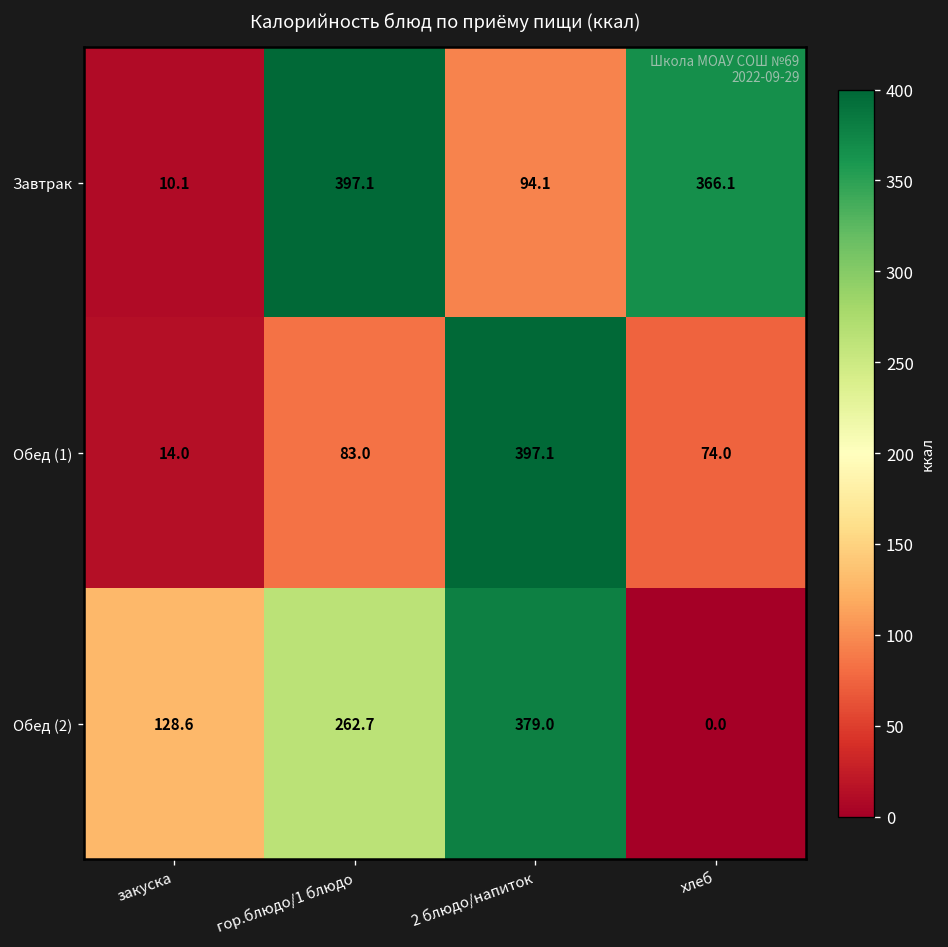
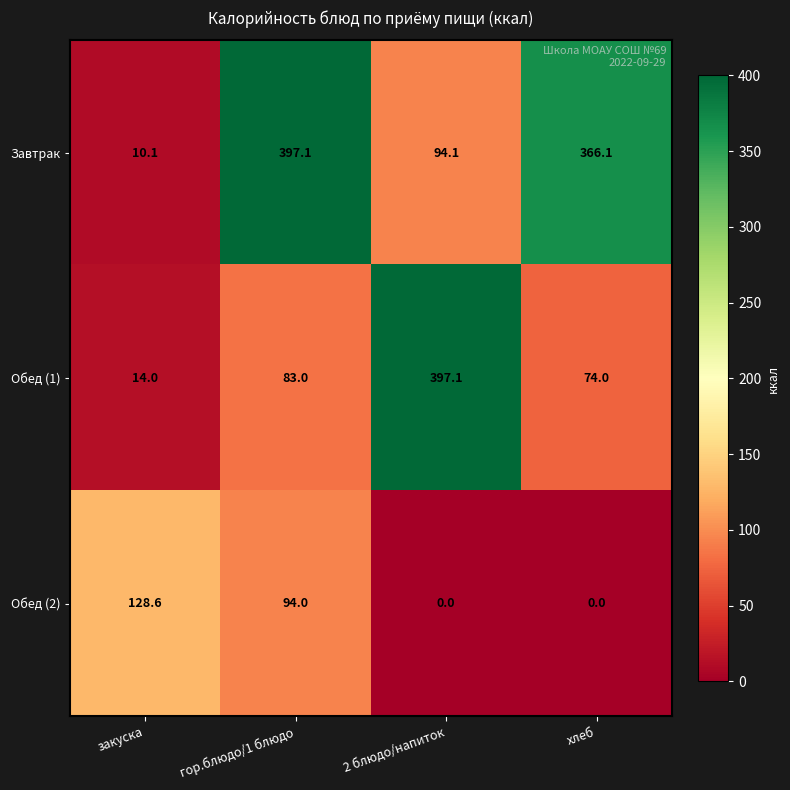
Обед (2), гор.блюдо/1 блюдо: 262.7 -> 94.0
Обед (2), 2 блюдо/напиток: 379.0 -> 0.0
